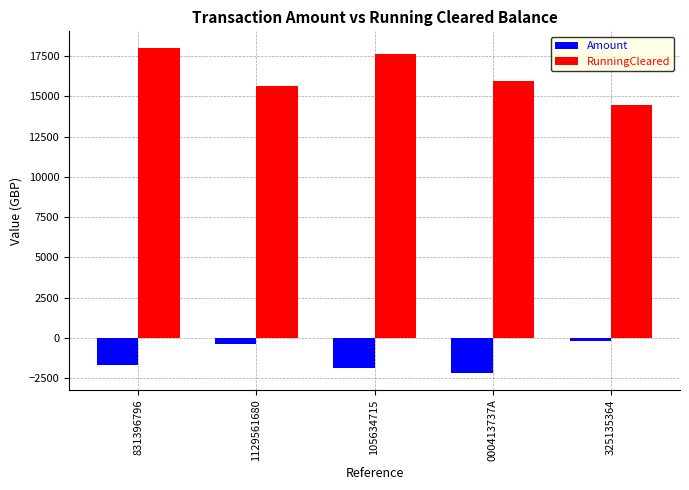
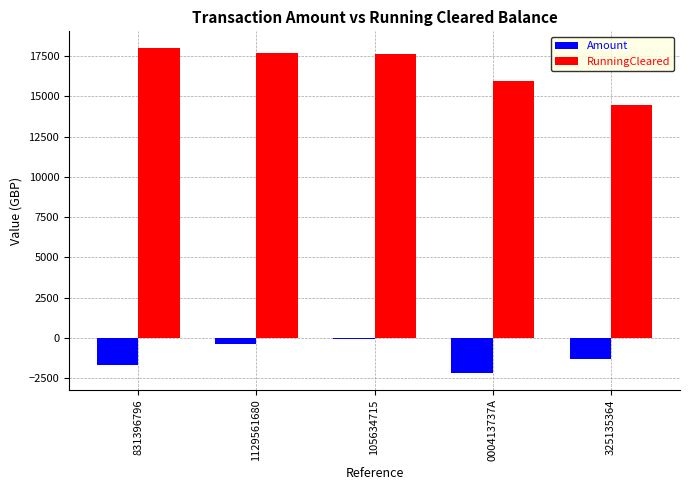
RunningCleared, 1129561680: 15600 -> 17700
Amount, 105634715: -1900 -> 0
Amount, 325135364: -200 -> -1300
